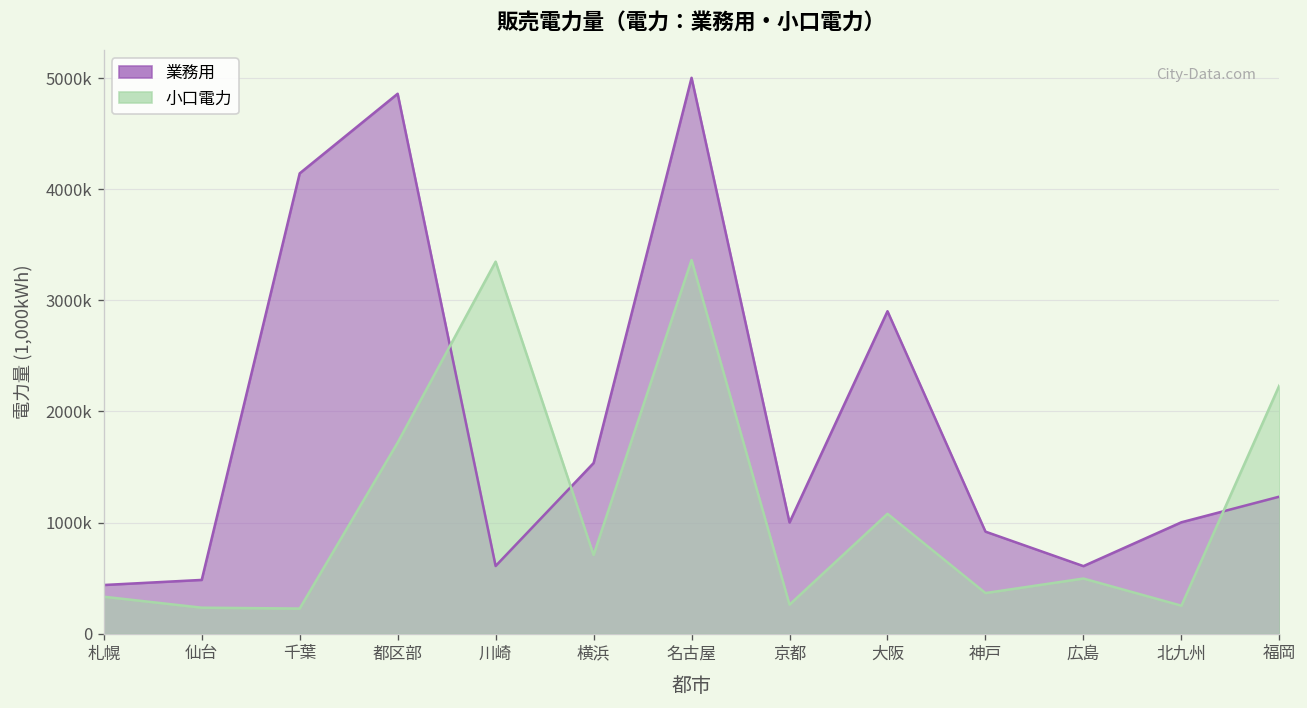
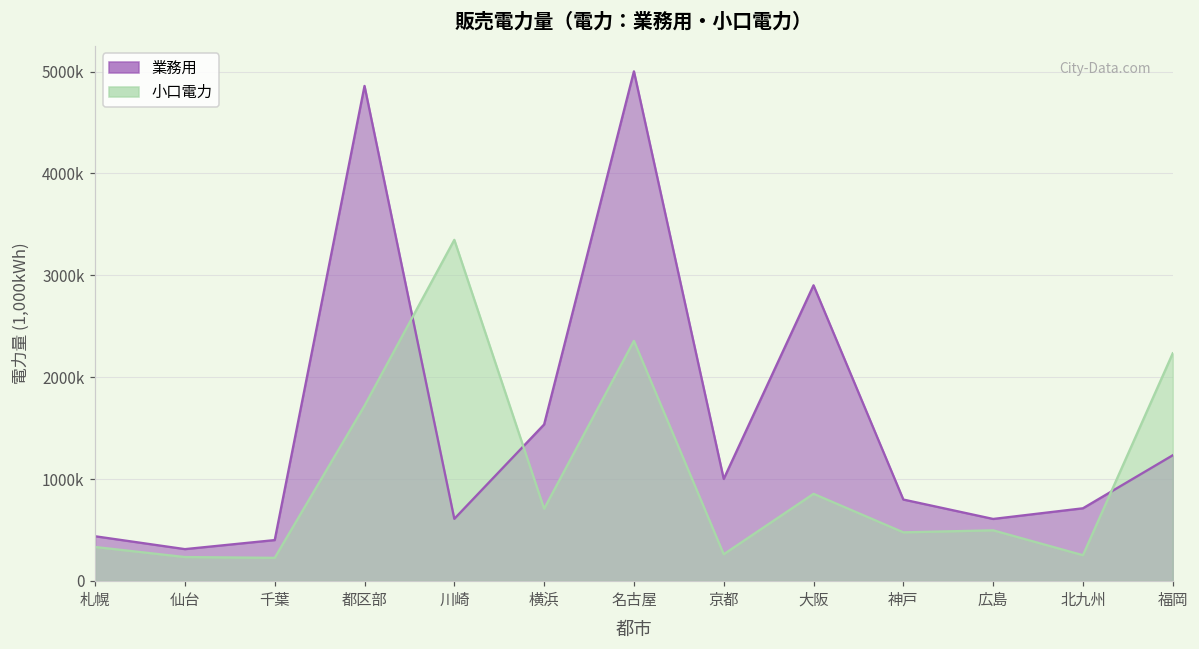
業務用, 仙台: 500000 -> 300000
業務用, 千葉: 4100000 -> 400000
小口電力, 名古屋: 3400000 -> 2400000
小口電力, 大阪: 1100000 -> 900000
業務用, 神戸: 900000 -> 800000
小口電力, 神戸: 400000 -> 500000
業務用, 北九州: 1000000 -> 700000
